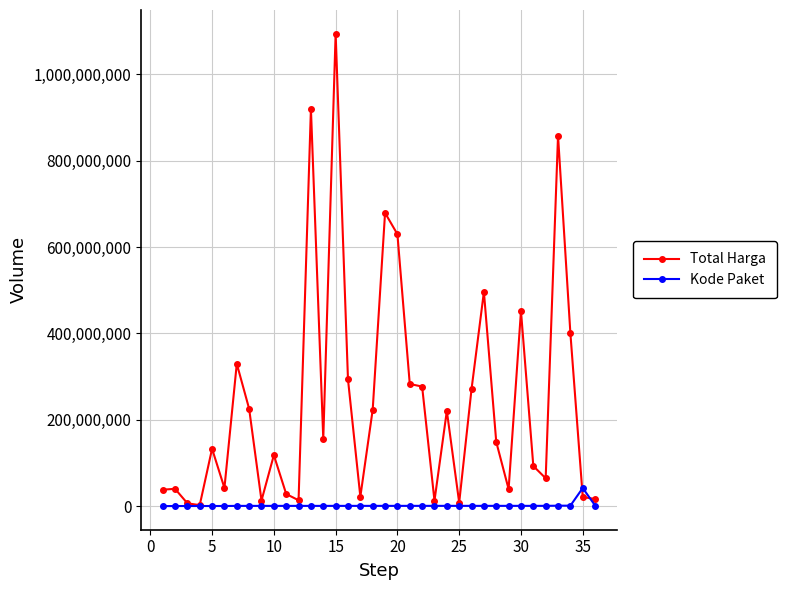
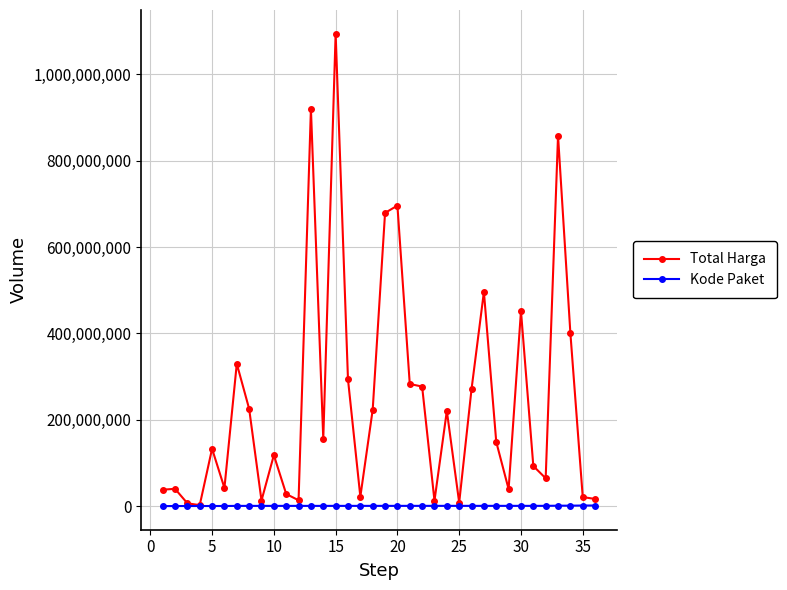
Total Harga, 20: 630,000,000 -> 700,000,000
Kode Paket, 35: 40,000,000 -> 0
